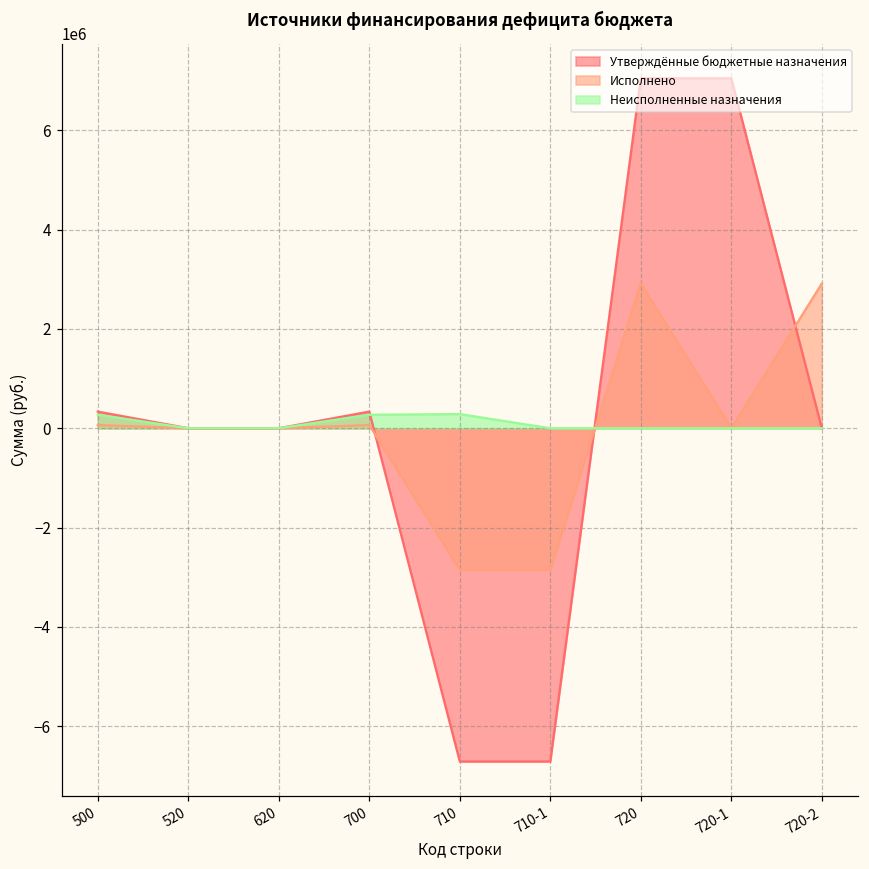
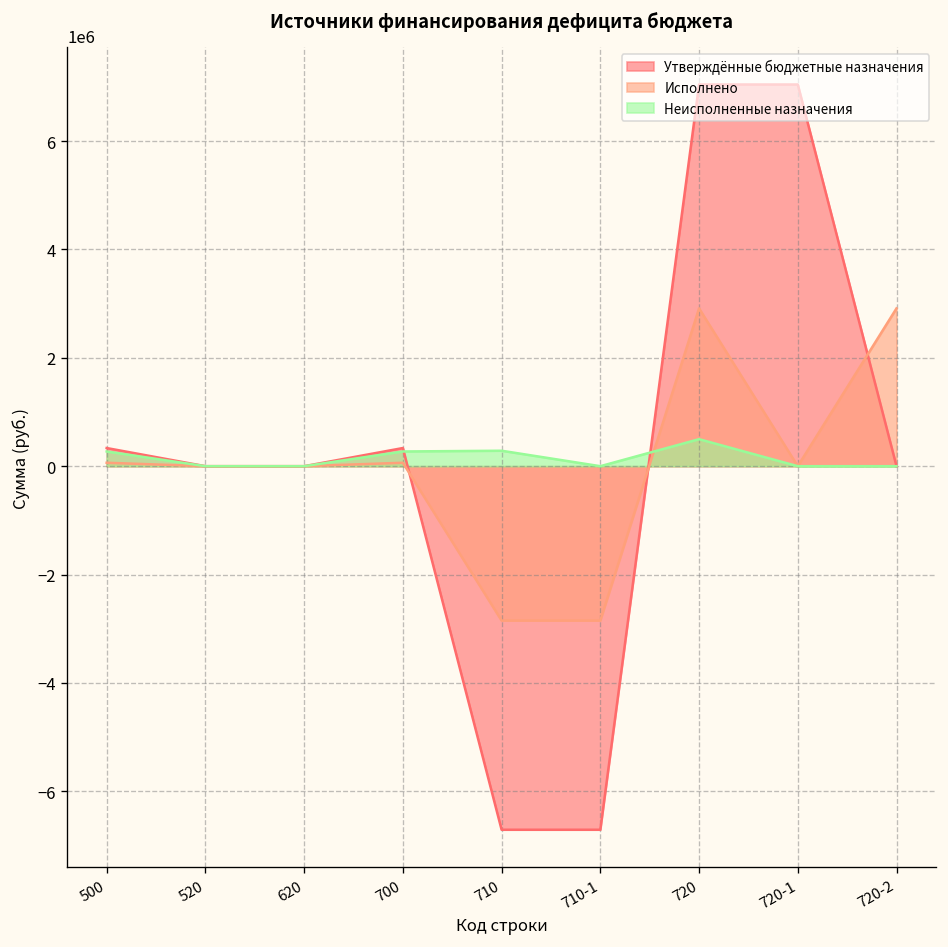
Неисполненные назначения, 720: 0 -> 500000
